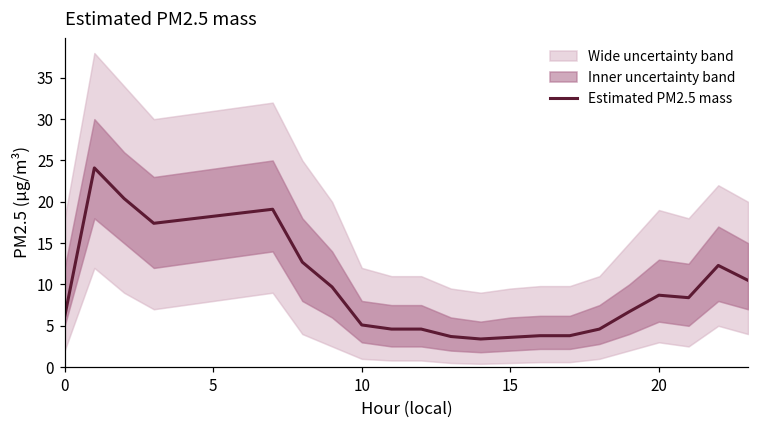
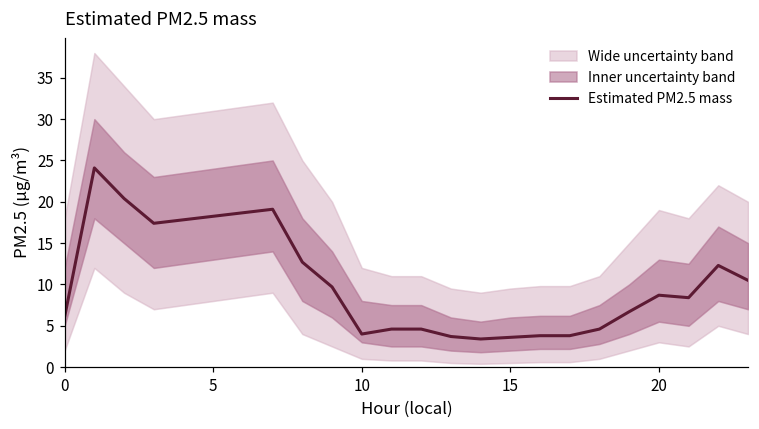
Estimated PM2.5 mass, 10: 5 -> 4
